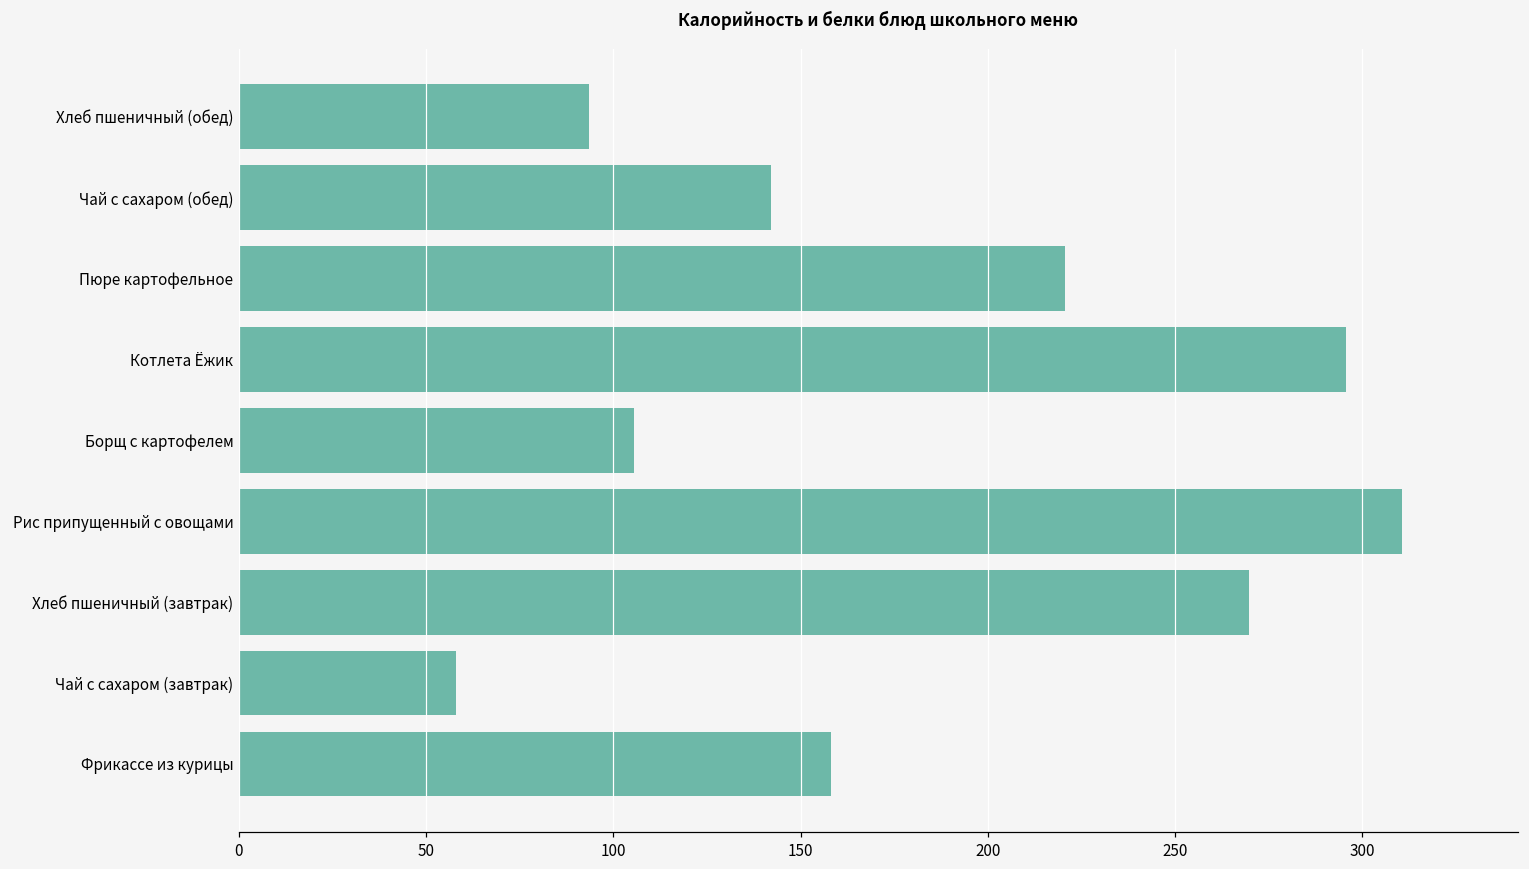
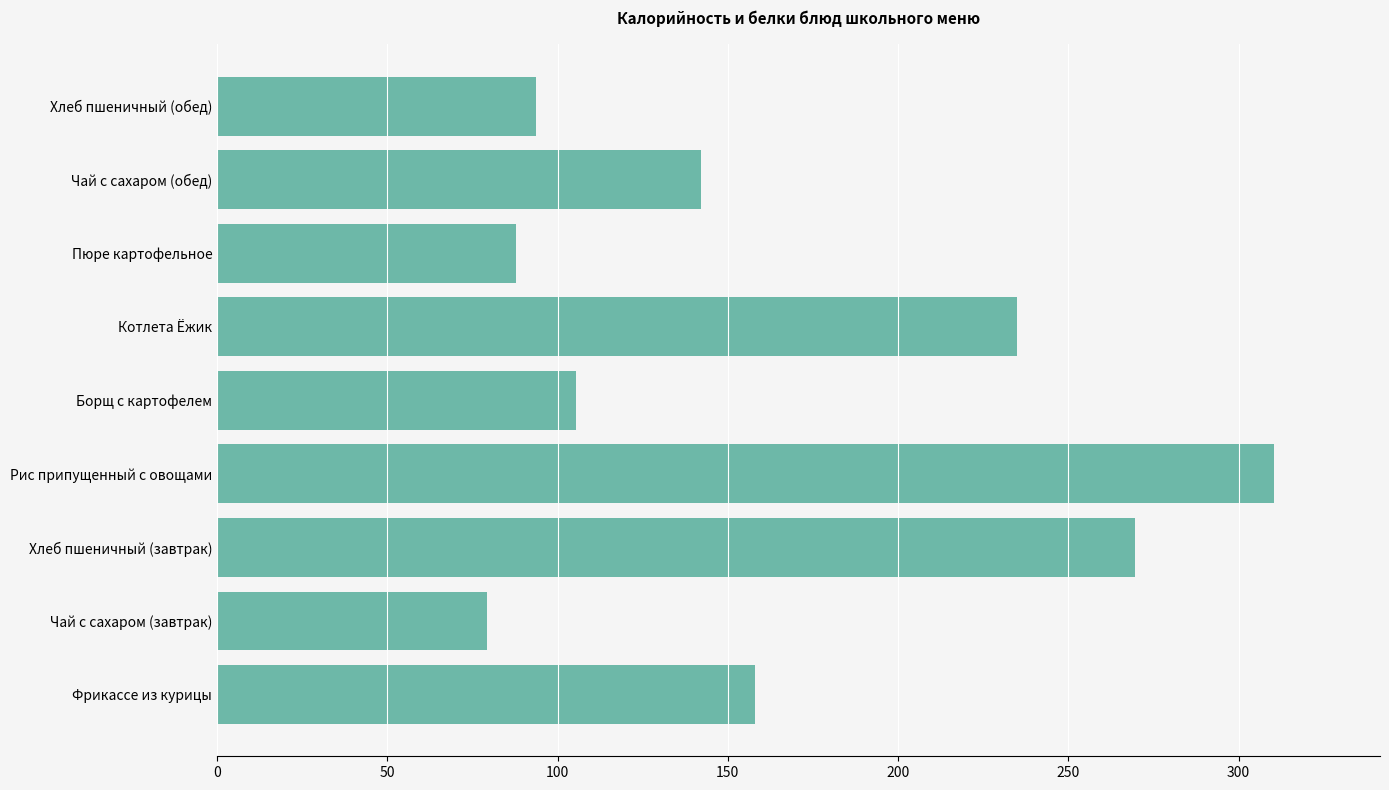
Пюре картофельное: 221 -> 88
Котлета Ёжик: 296 -> 235
Чай с сахаром (завтрак): 58 -> 79
